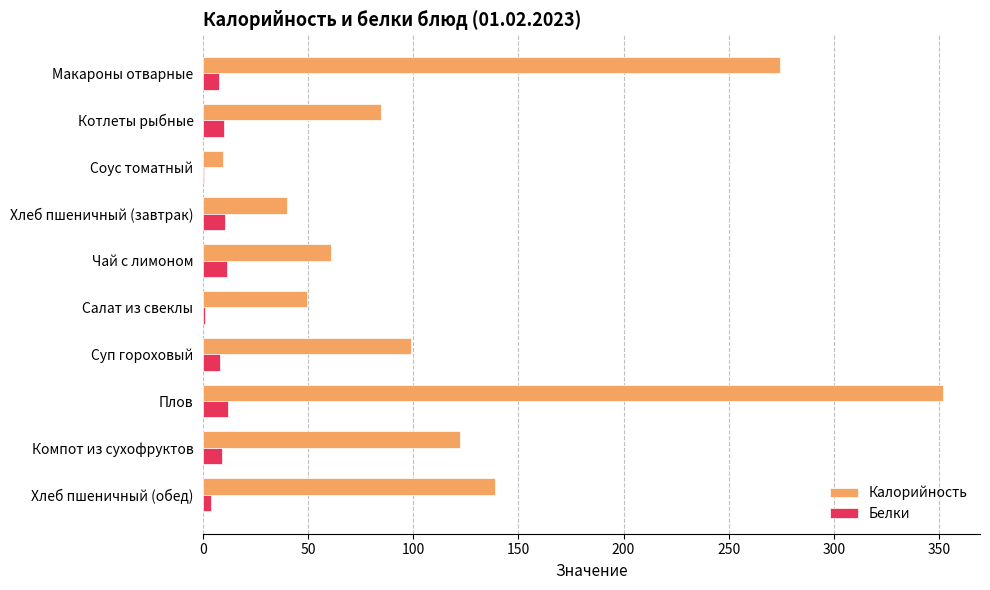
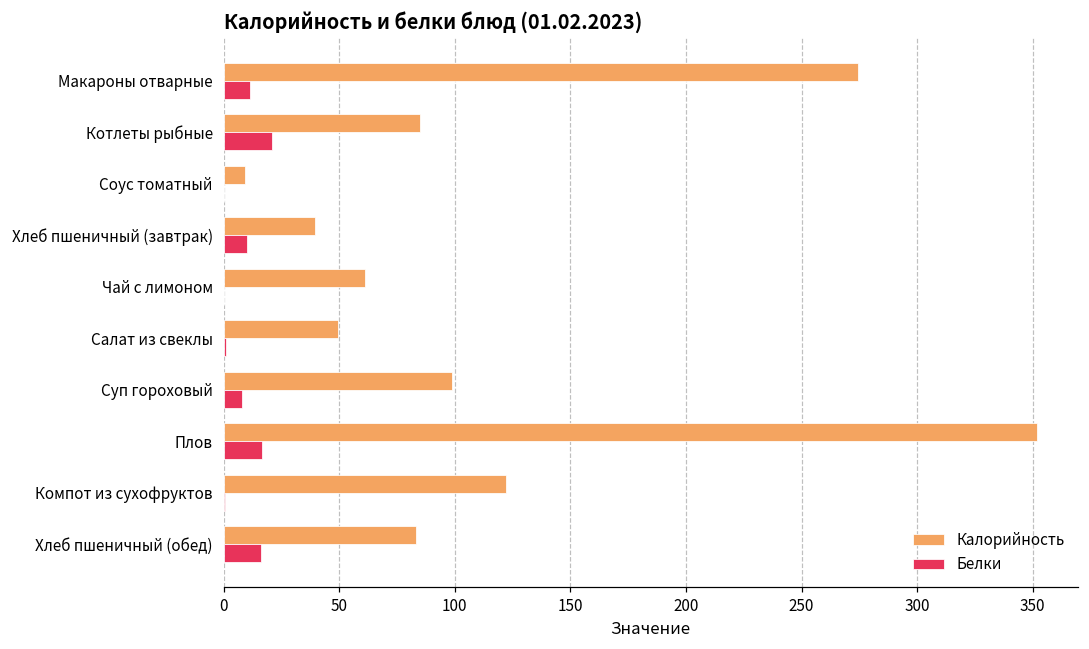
Белки, Макароны отварные: 7 -> 12
Белки, Котлеты рыбные: 10 -> 21
Белки, Чай с лимоном: 12 -> 0
Белки, Плов: 12 -> 17
Белки, Компот из сухофруктов: 9 -> 1
Калорийность, Хлеб пшеничный (обед): 139 -> 83
Белки, Хлеб пшеничный (обед): 4 -> 16
